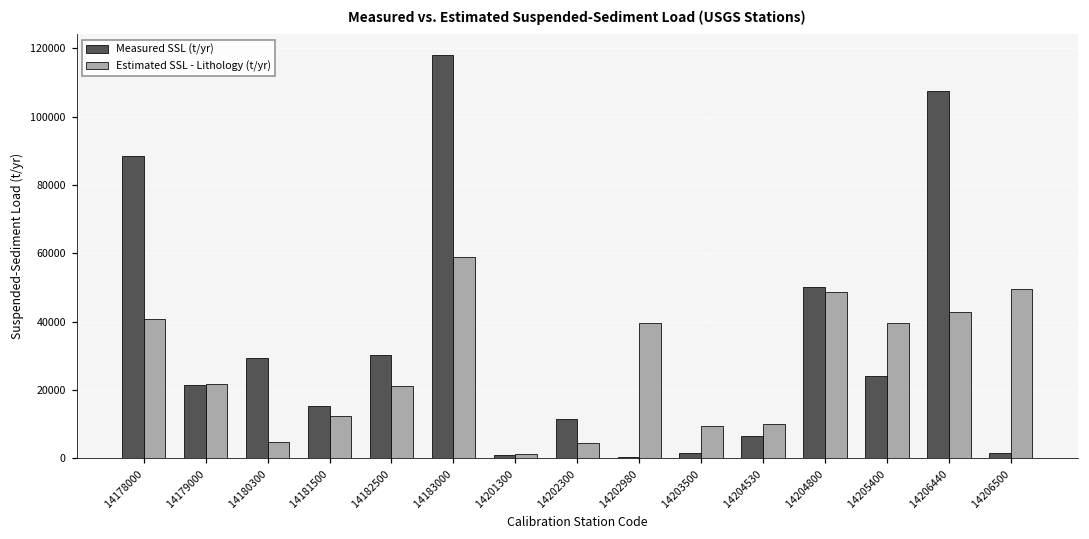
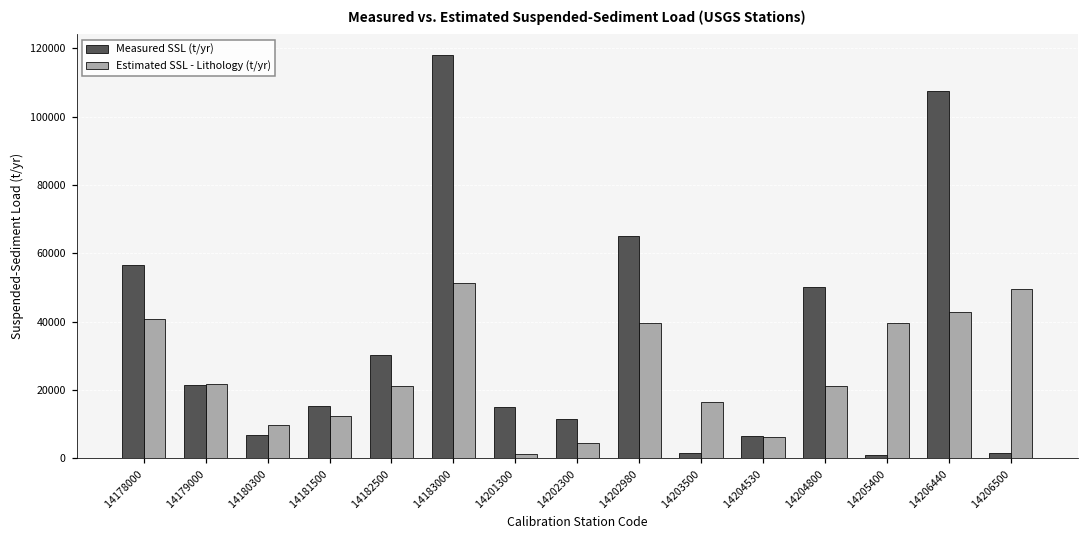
Measured SSL (t/yr), 14178000: 89000 -> 57000
Measured SSL (t/yr), 14180300: 29000 -> 7000
Estimated SSL - Lithology (t/yr), 14180300: 5000 -> 10000
Estimated SSL - Lithology (t/yr), 14183000: 59000 -> 51000
Measured SSL (t/yr), 14201300: 1000 -> 15000
Measured SSL (t/yr), 14202980: 0 -> 65000
Estimated SSL - Lithology (t/yr), 14203500: 9000 -> 16000
Estimated SSL - Lithology (t/yr), 14204530: 10000 -> 6000
Estimated SSL - Lithology (t/yr), 14204800: 49000 -> 21000
Measured SSL (t/yr), 14205400: 24000 -> 1000
